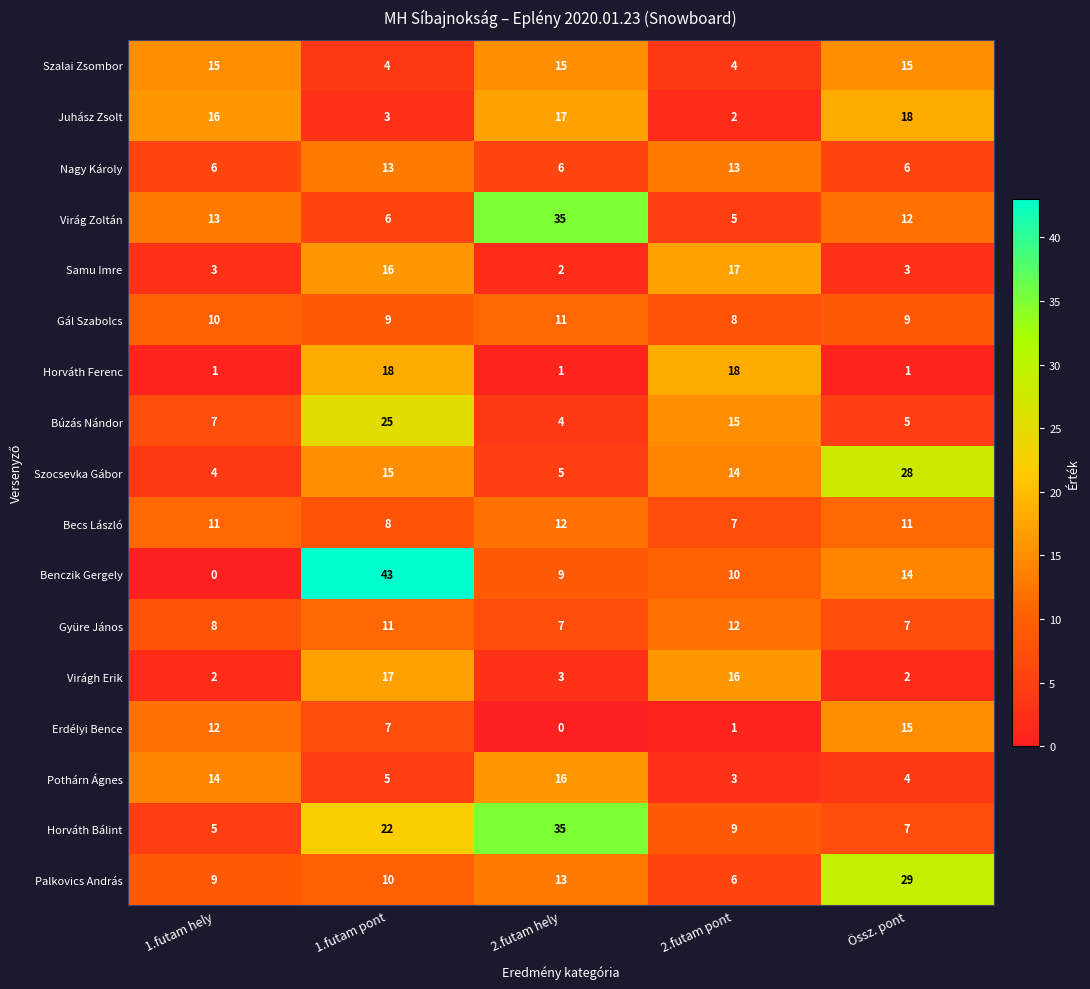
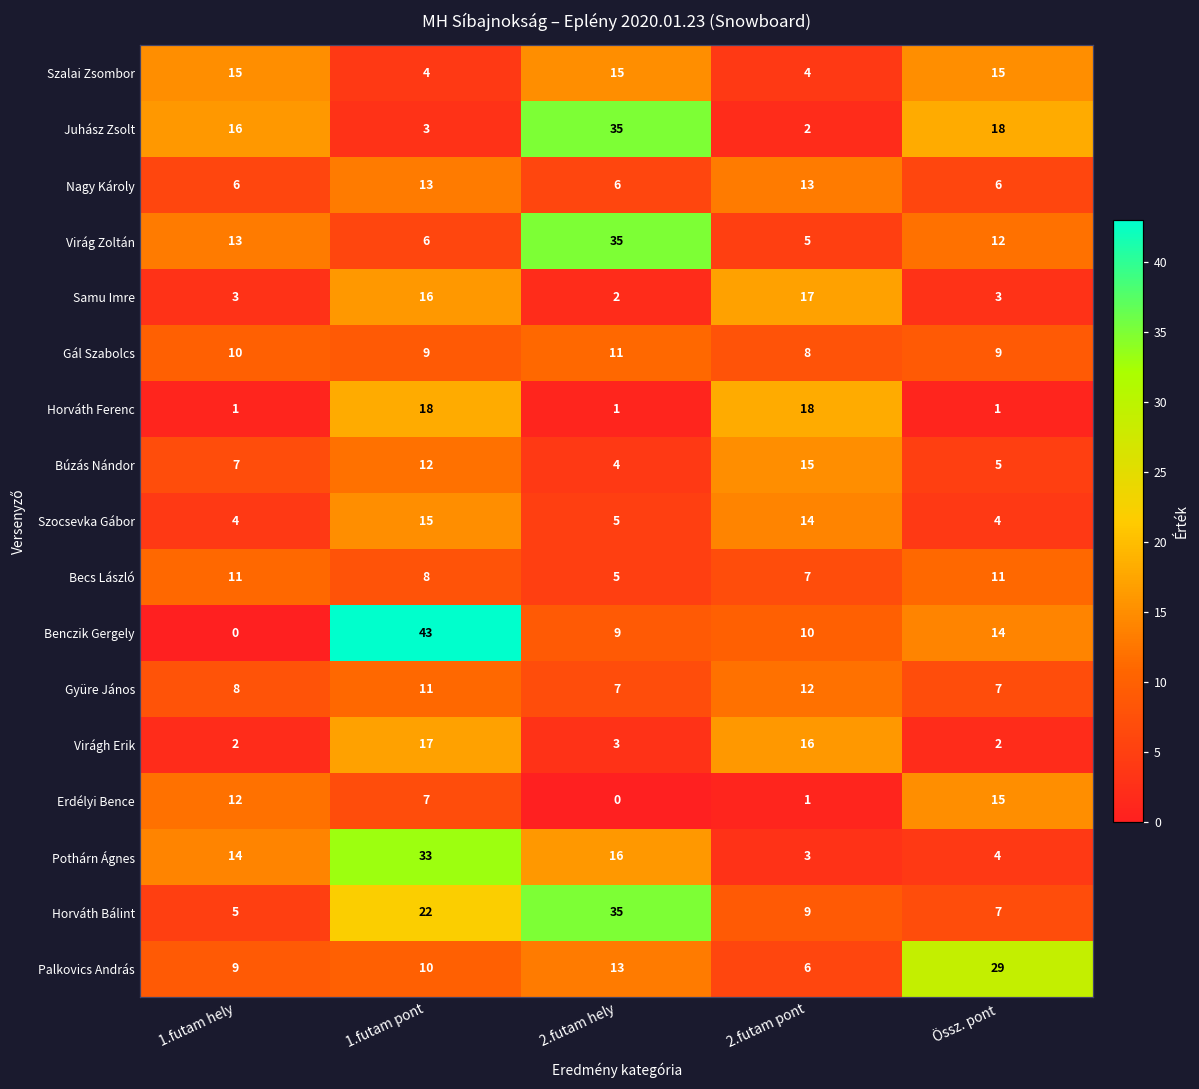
Juhász Zsolt, 2.futam hely: 17 -> 35
Búzás Nándor, 1.futam pont: 25 -> 12
Szocsevka Gábor, Össz. pont: 28 -> 4
Becs László, 2.futam hely: 12 -> 5
Pothárn Ágnes, 1.futam pont: 5 -> 33
